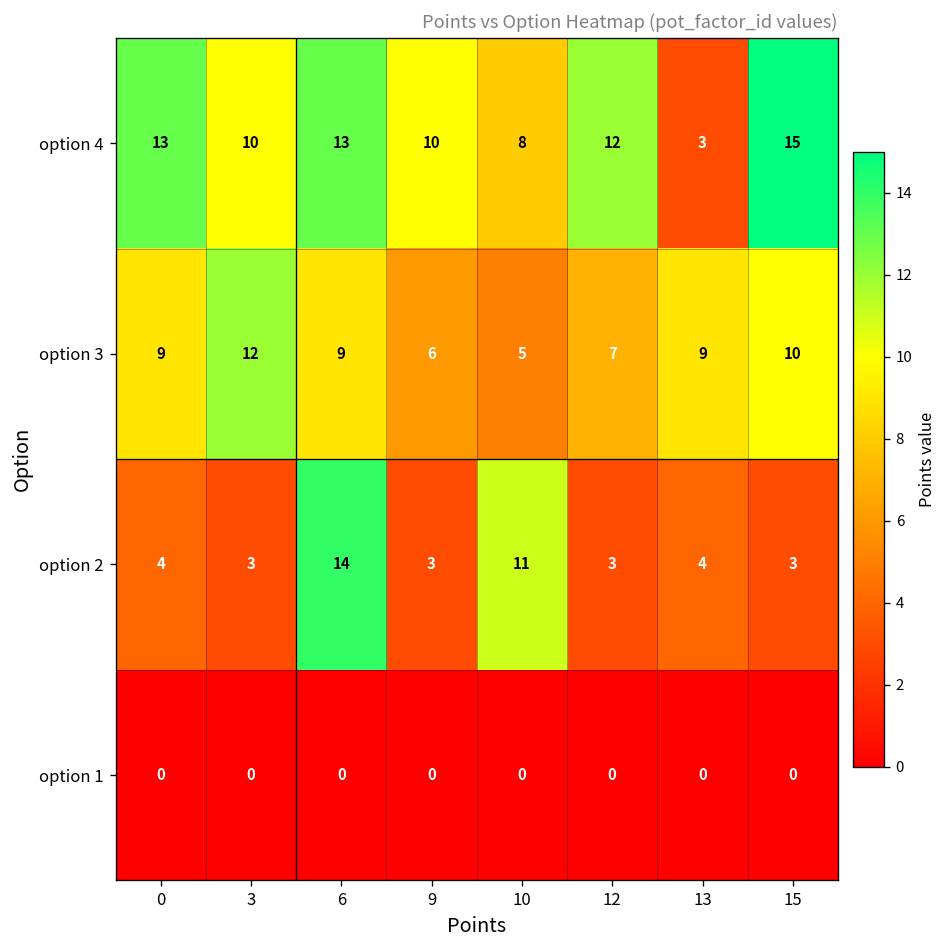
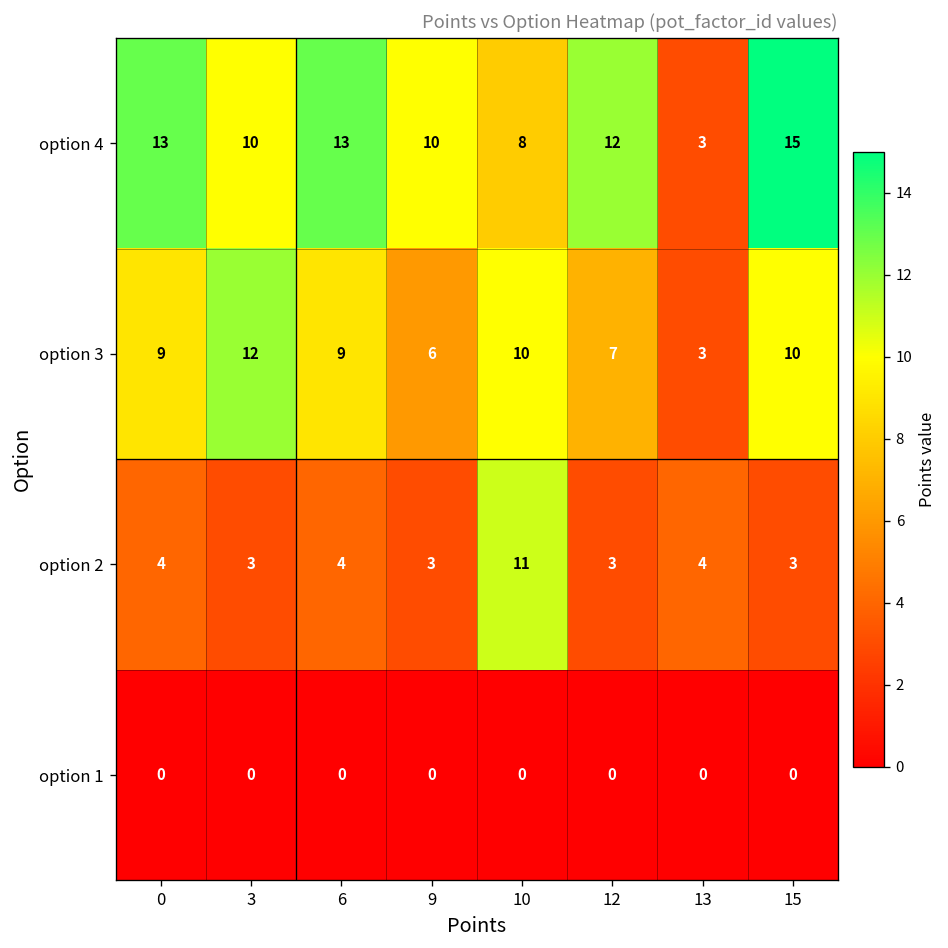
option 3, 10: 5 -> 10
option 3, 13: 9 -> 3
option 2, 6: 14 -> 4
